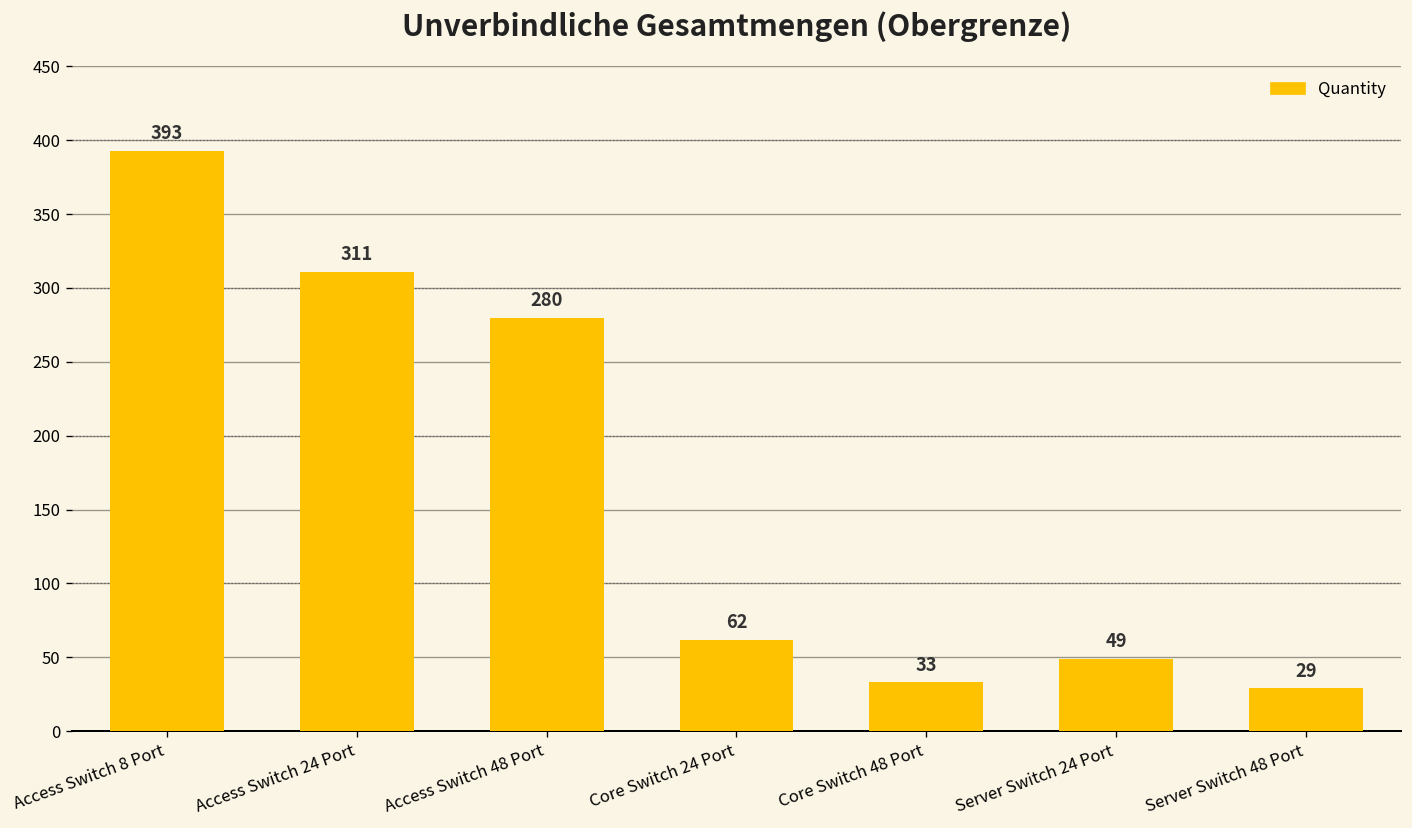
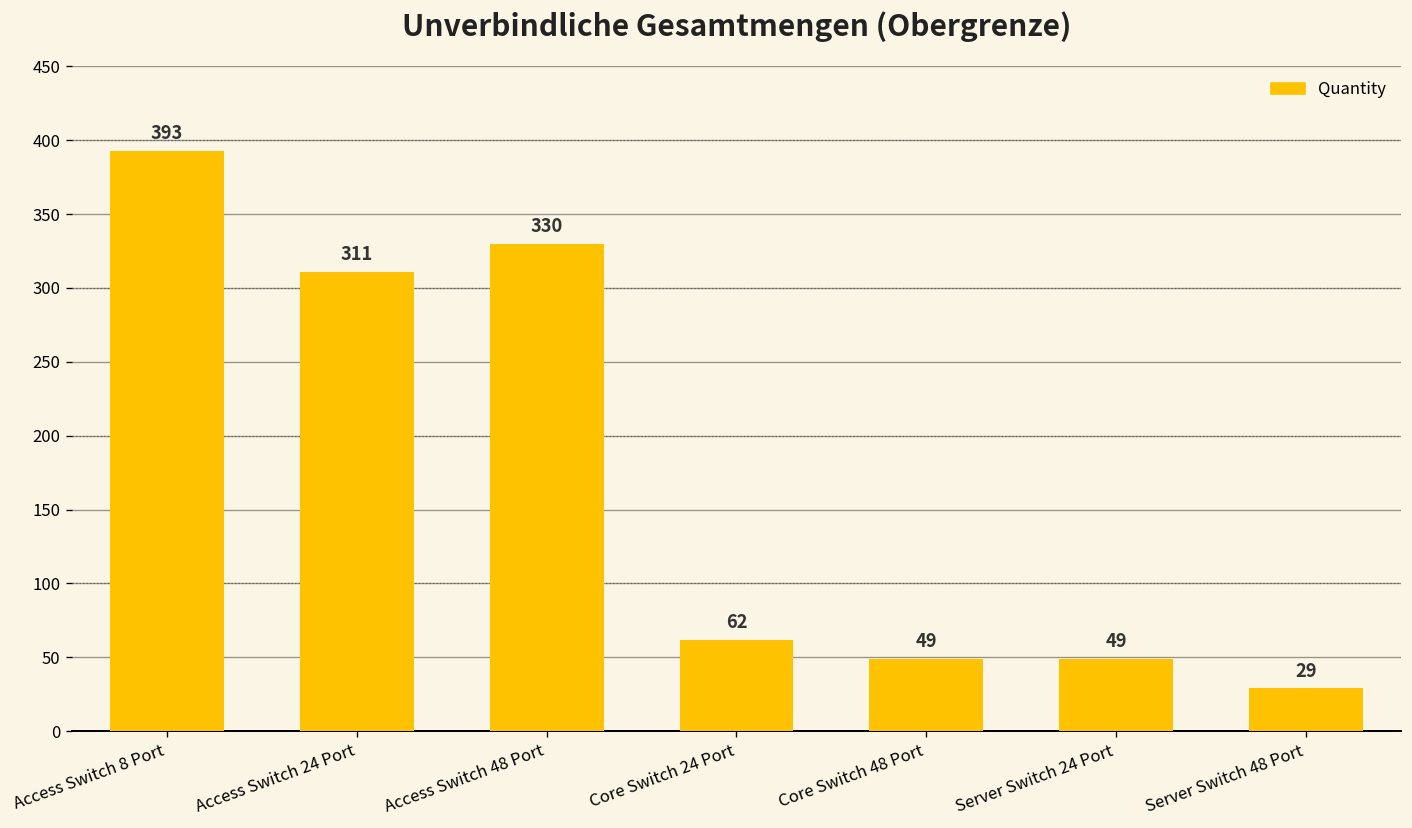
Access Switch 48 Port: 280 -> 330
Core Switch 48 Port: 33 -> 49
